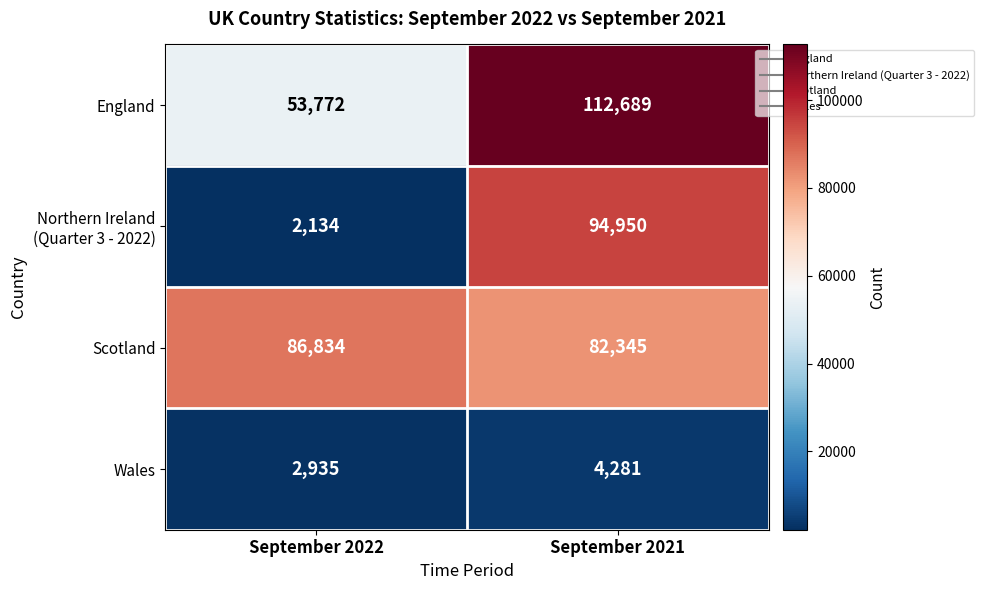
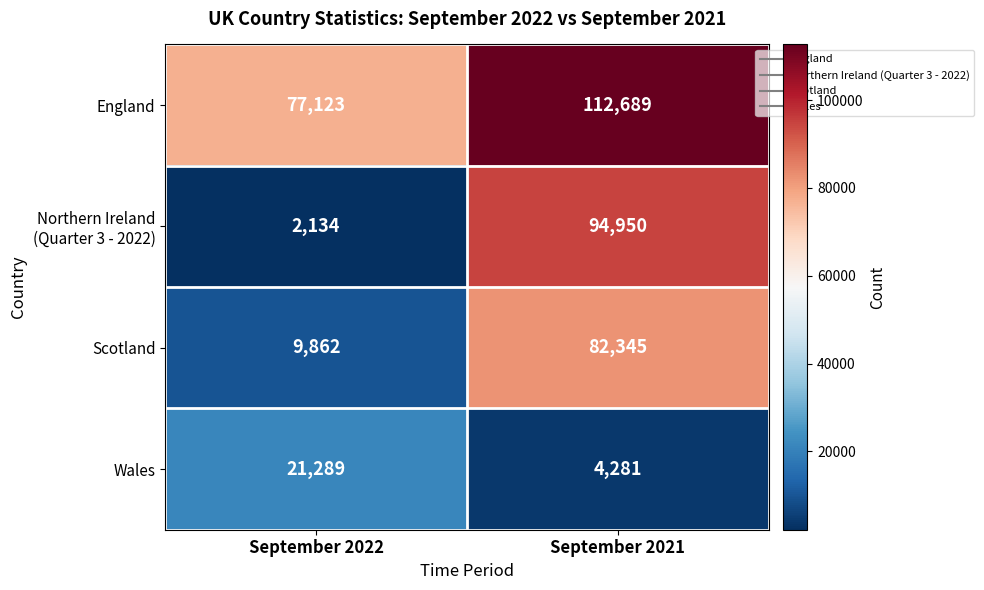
England, September 2022: 53,772 -> 77,123
Scotland, September 2022: 86,834 -> 9,862
Wales, September 2022: 2,935 -> 21,289
